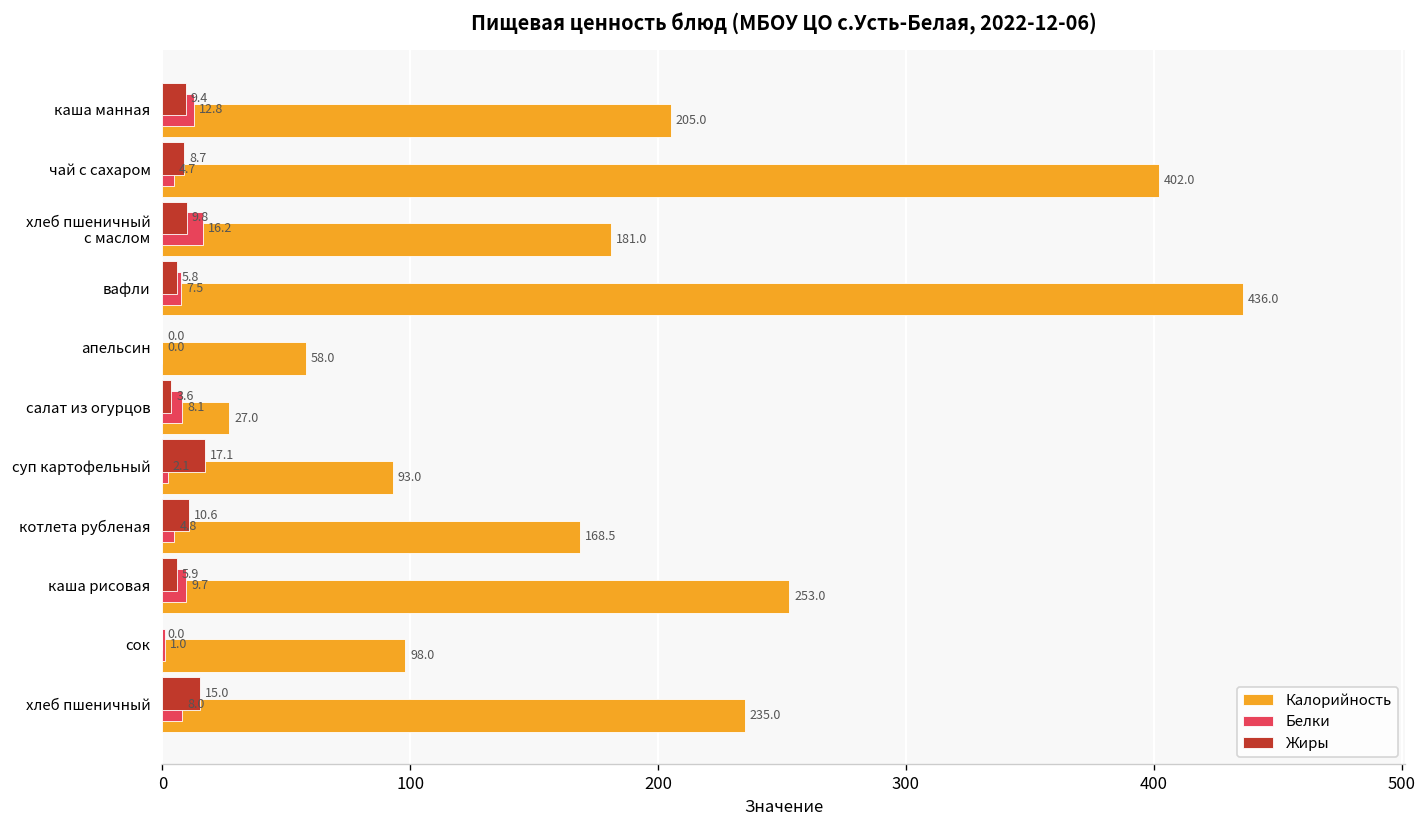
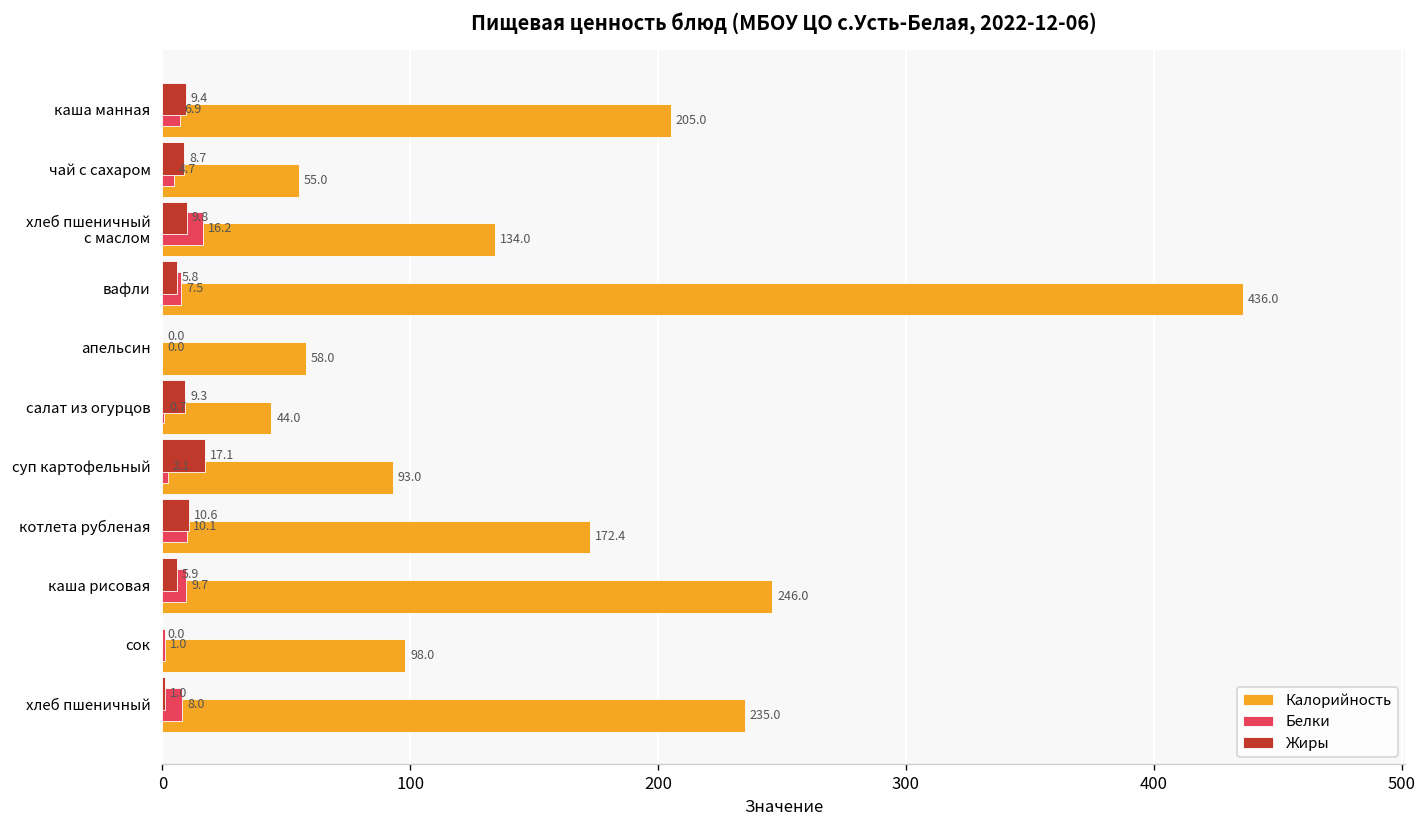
Белки, каша манная: 12.8 -> 6.9
Калорийность, чай с сахаром: 402.0 -> 55.0
Калорийность, хлеб пшеничный с маслом: 181.0 -> 134.0
Жиры, салат из огурцов: 3.6 -> 9.3
Белки, салат из огурцов: 8.1 -> 0.7
Калорийность, салат из огурцов: 27.0 -> 44.0
Белки, котлета рубленая: 4.8 -> 10.1
Калорийность, котлета рубленая: 168.5 -> 172.4
Калорийность, каша рисовая: 253.0 -> 246.0
Жиры, хлеб пшеничный: 15.0 -> 1.0
